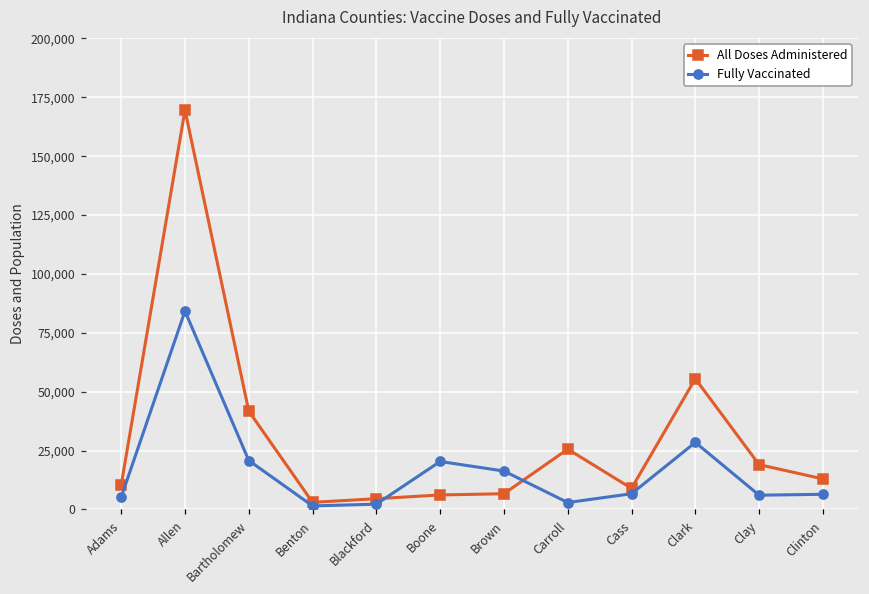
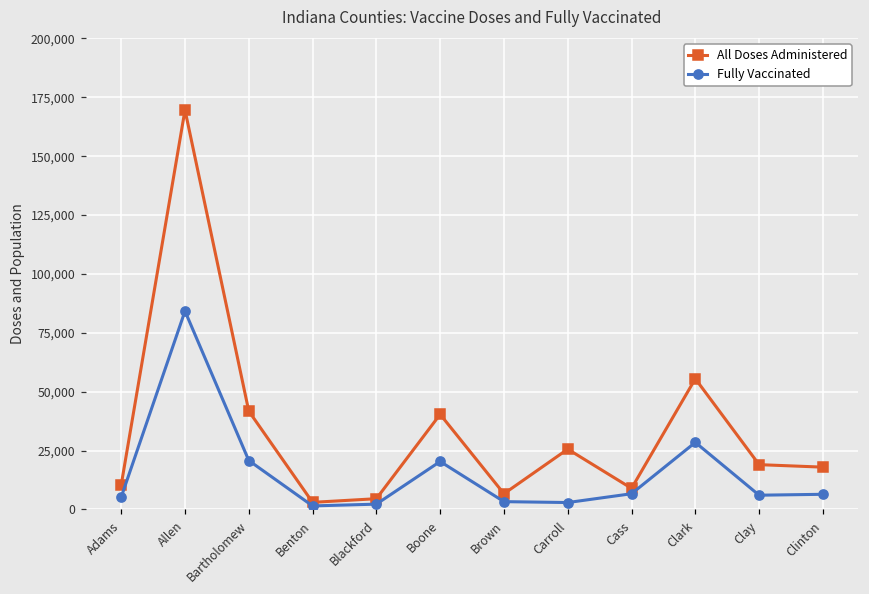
All Doses Administered, Boone: 6,000 -> 40,000
Fully Vaccinated, Brown: 16,000 -> 3,000
All Doses Administered, Clinton: 13,000 -> 18,000
